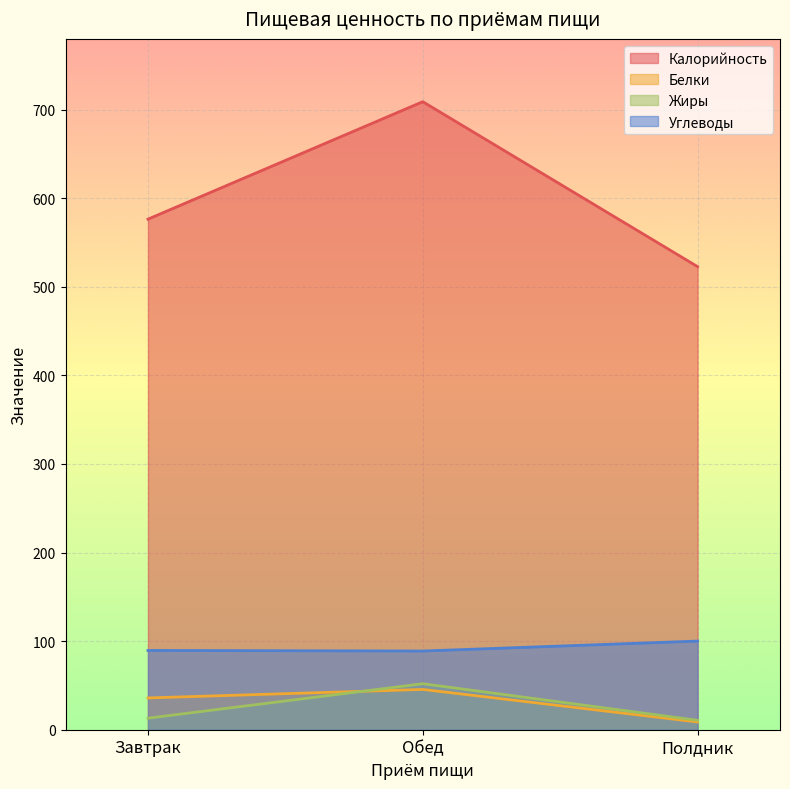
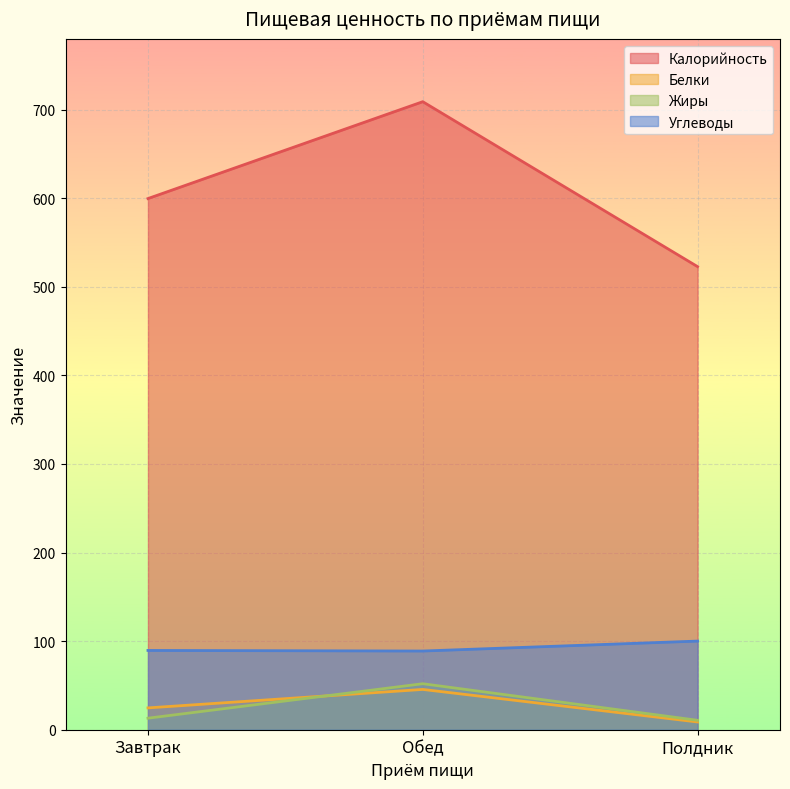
Калорийность, Завтрак: 580 -> 600
Белки, Завтрак: 40 -> 20
